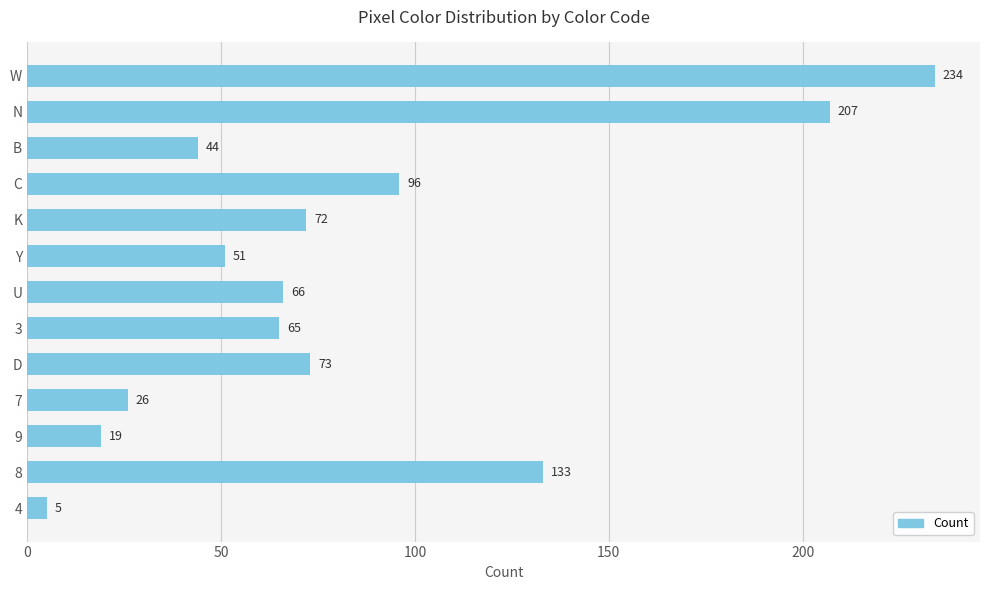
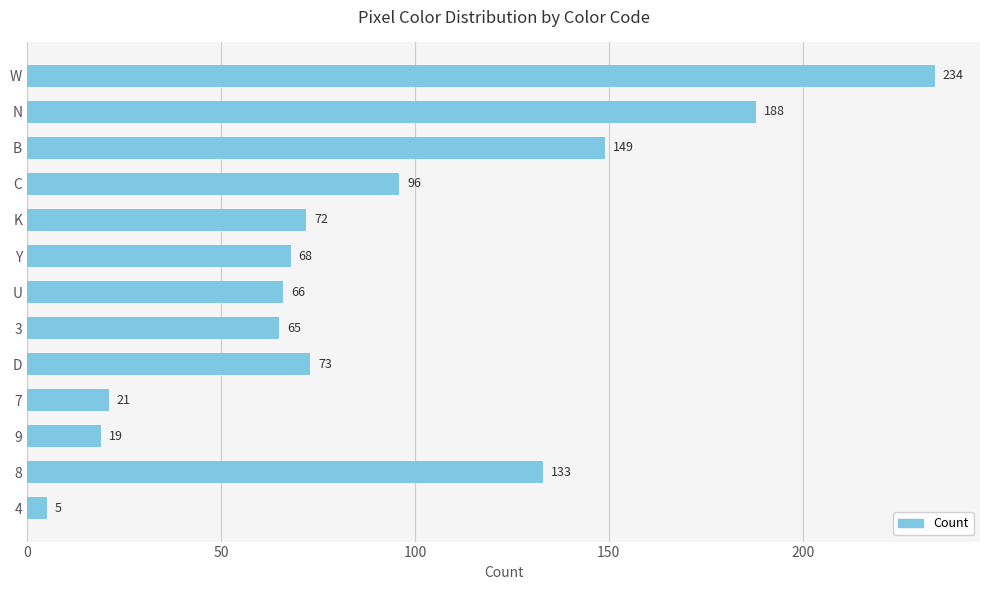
N: 207 -> 188
B: 44 -> 149
Y: 51 -> 68
7: 26 -> 21
